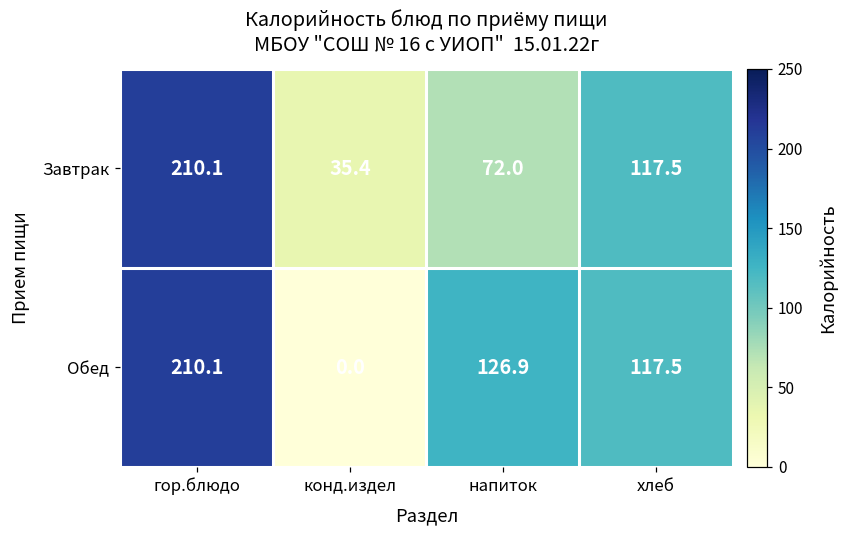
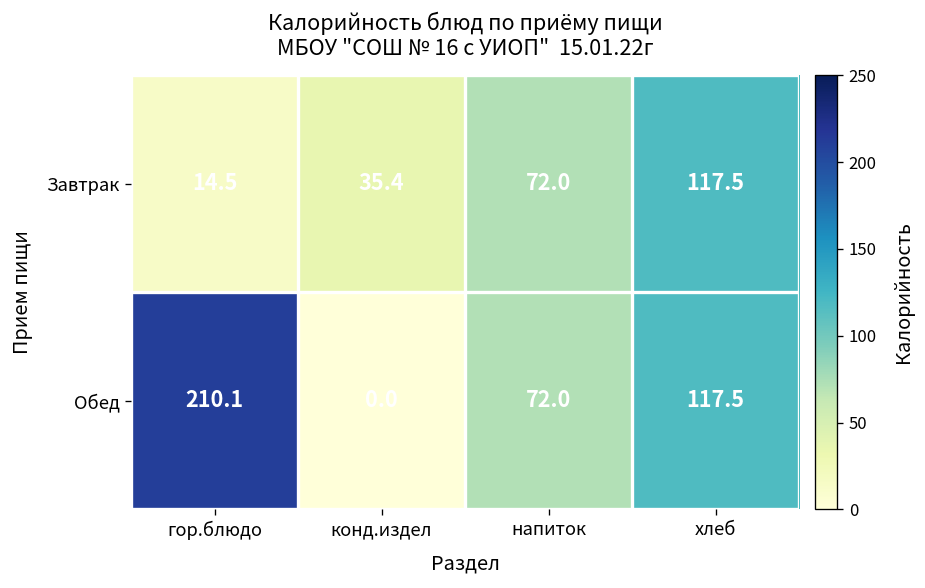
Завтрак, гор.блюдо: 210.1 -> 14.5
Обед, напиток: 126.9 -> 72.0
